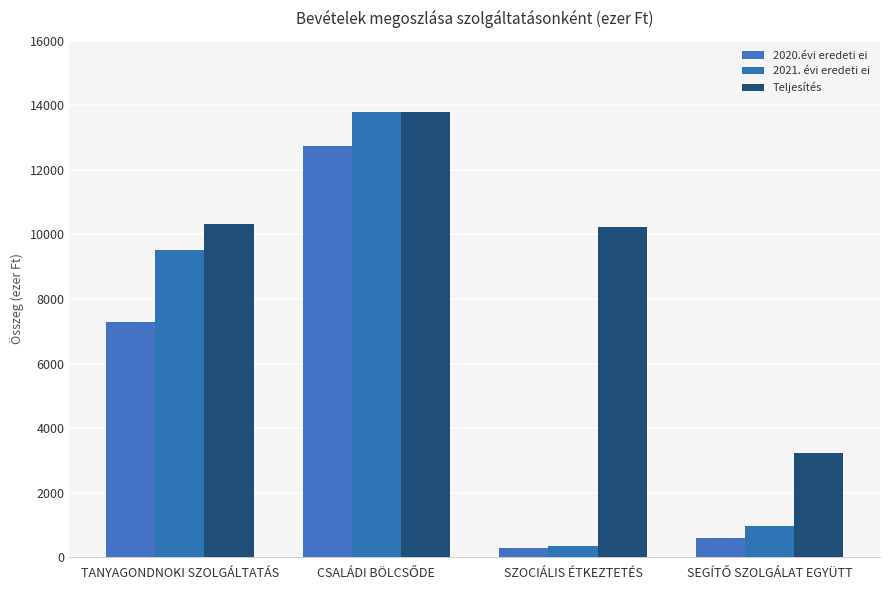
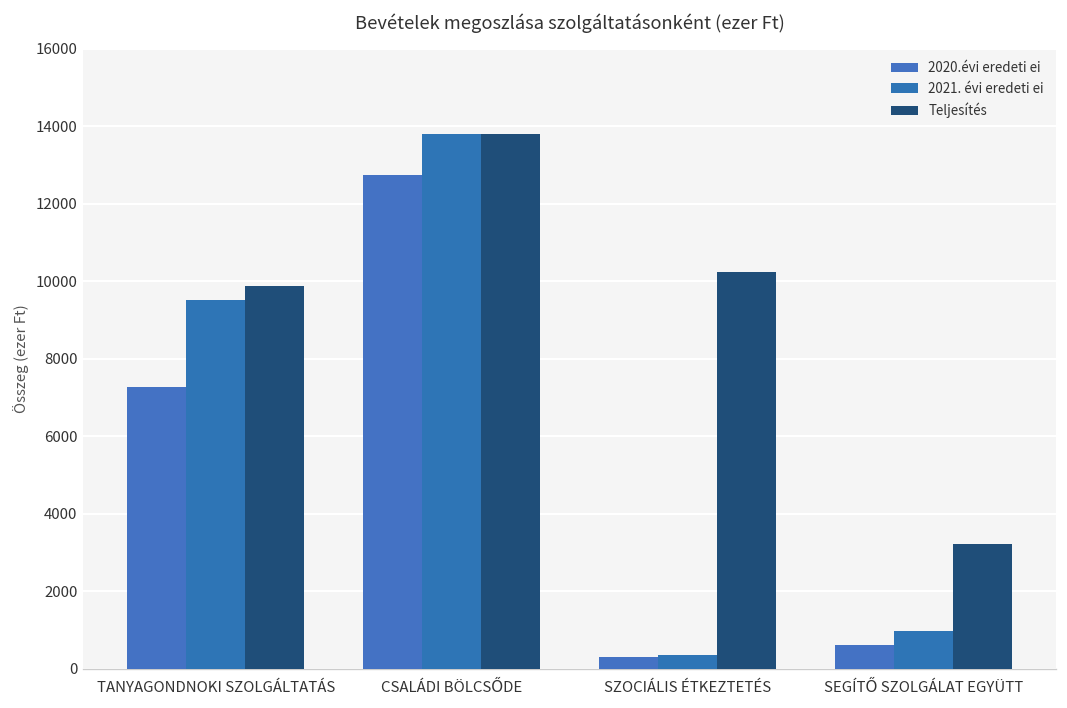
Teljesítés, TANYAGONDNOKI SZOLGÁLTATÁS: 10300 -> 9900
